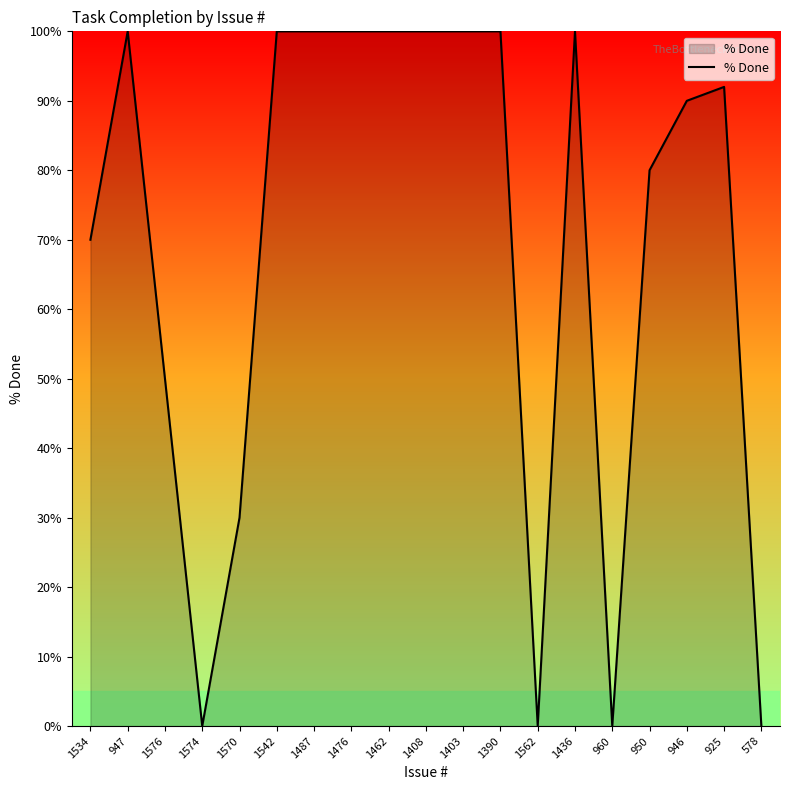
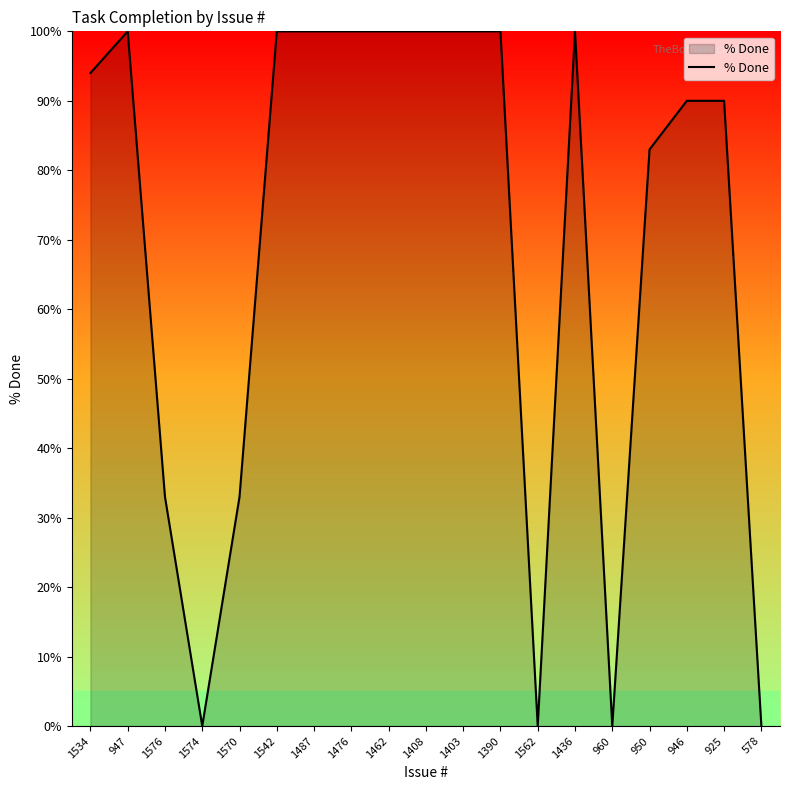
1534: 70% -> 94%
1576: 50% -> 33%
1570: 30% -> 33%
950: 80% -> 83%
925: 92% -> 90%
